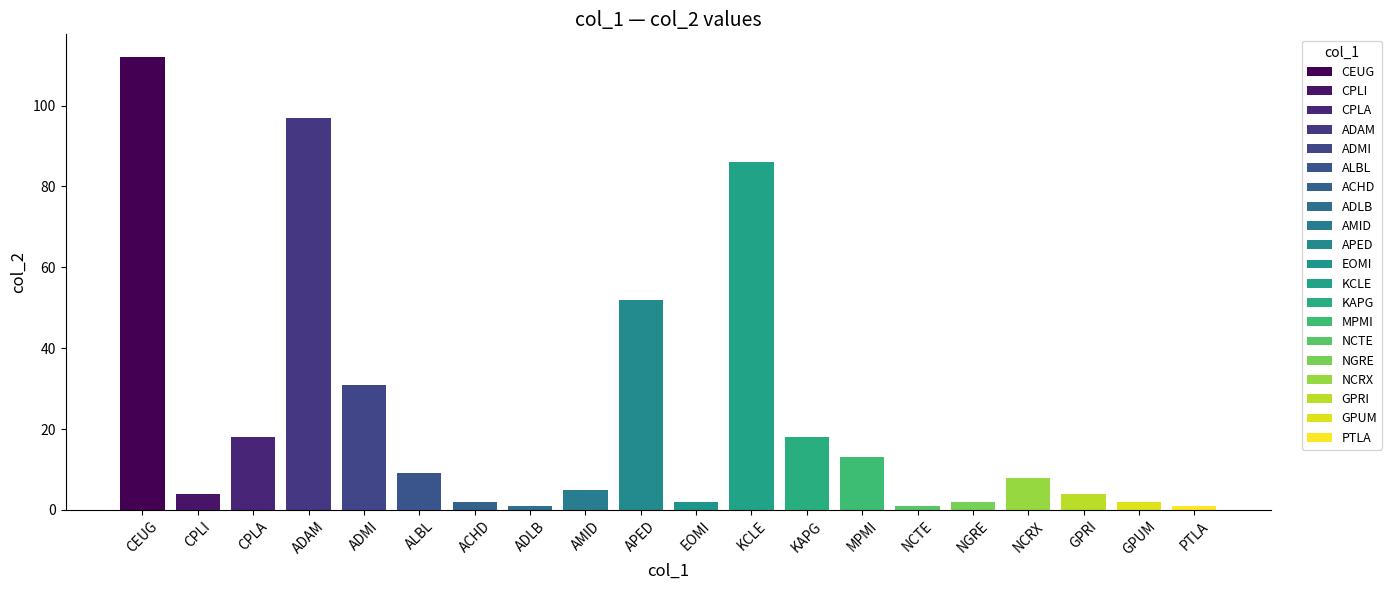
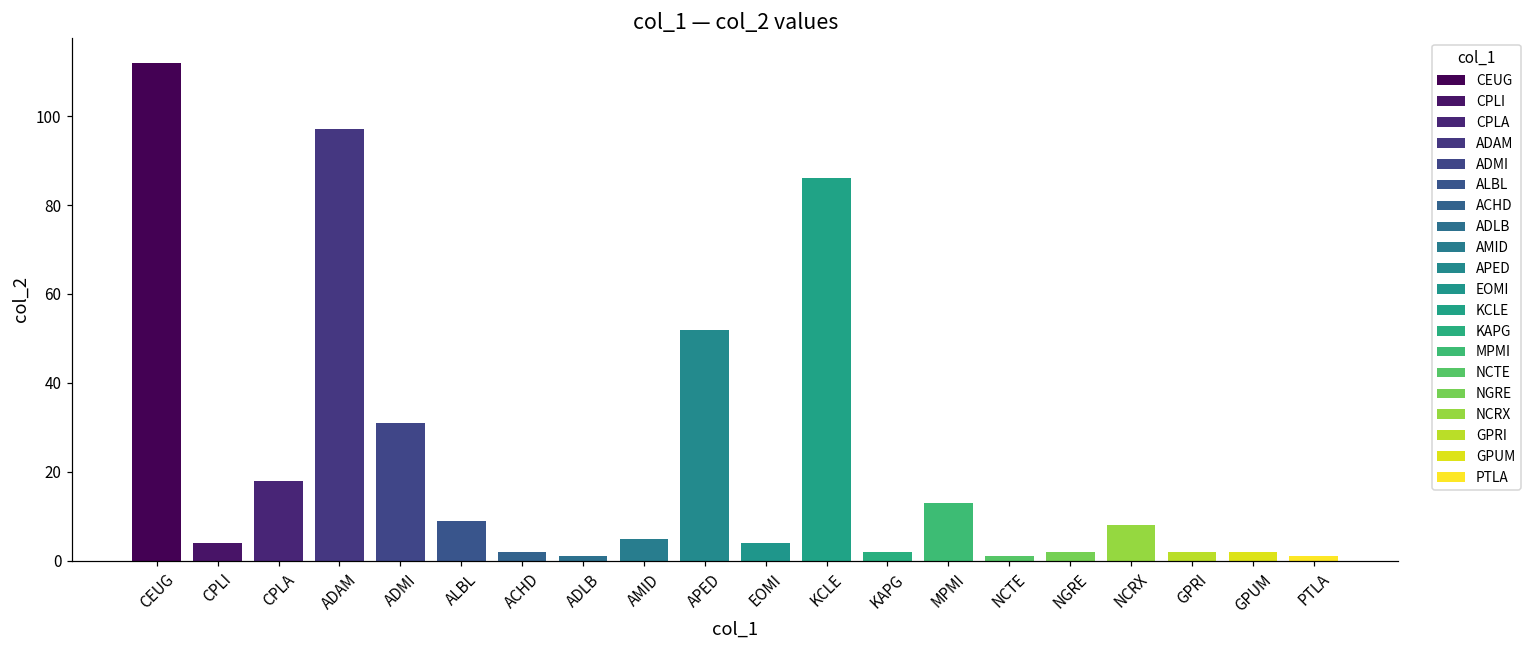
EOMI: 2 -> 4
KAPG: 18 -> 2
GPRI: 4 -> 2
